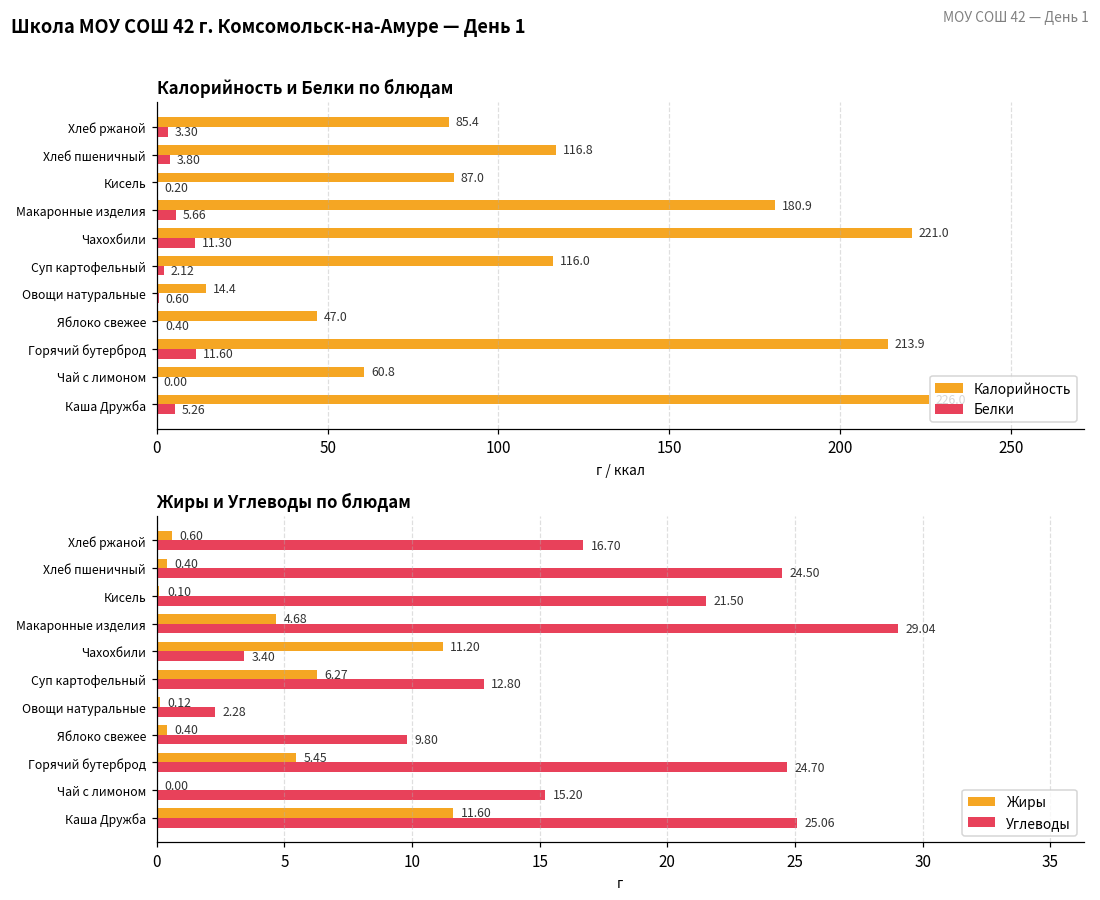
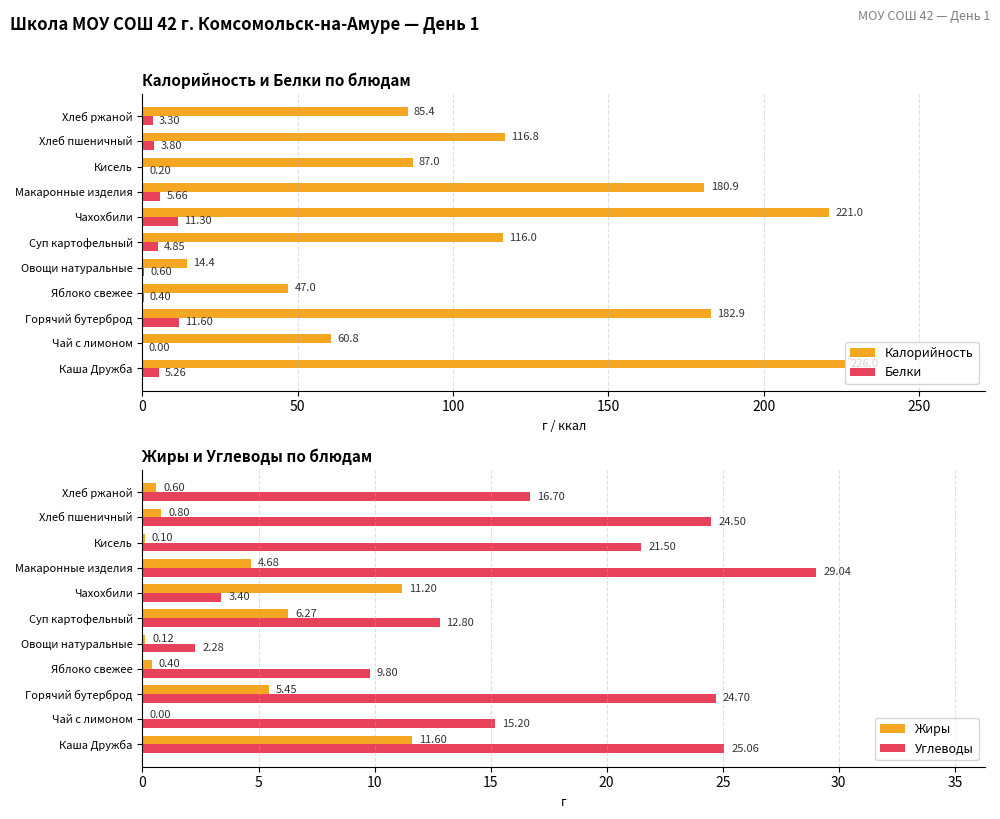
Калорийность и Белки по блюдам, Белки, Суп картофельный: 2.12 -> 4.85
Калорийность и Белки по блюдам, Калорийность, Горячий бутерброд: 213.9 -> 182.9
Жиры и Углеводы по блюдам, Жиры, Хлеб пшеничный: 0.40 -> 0.80
